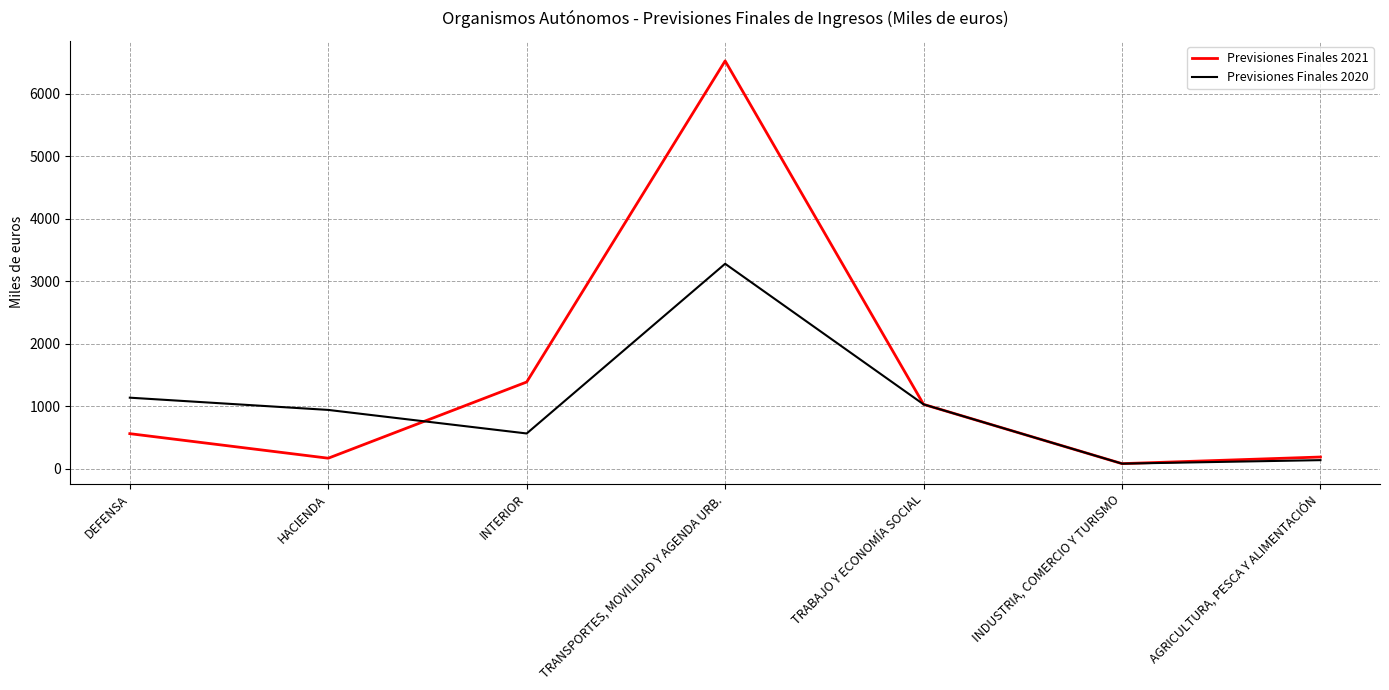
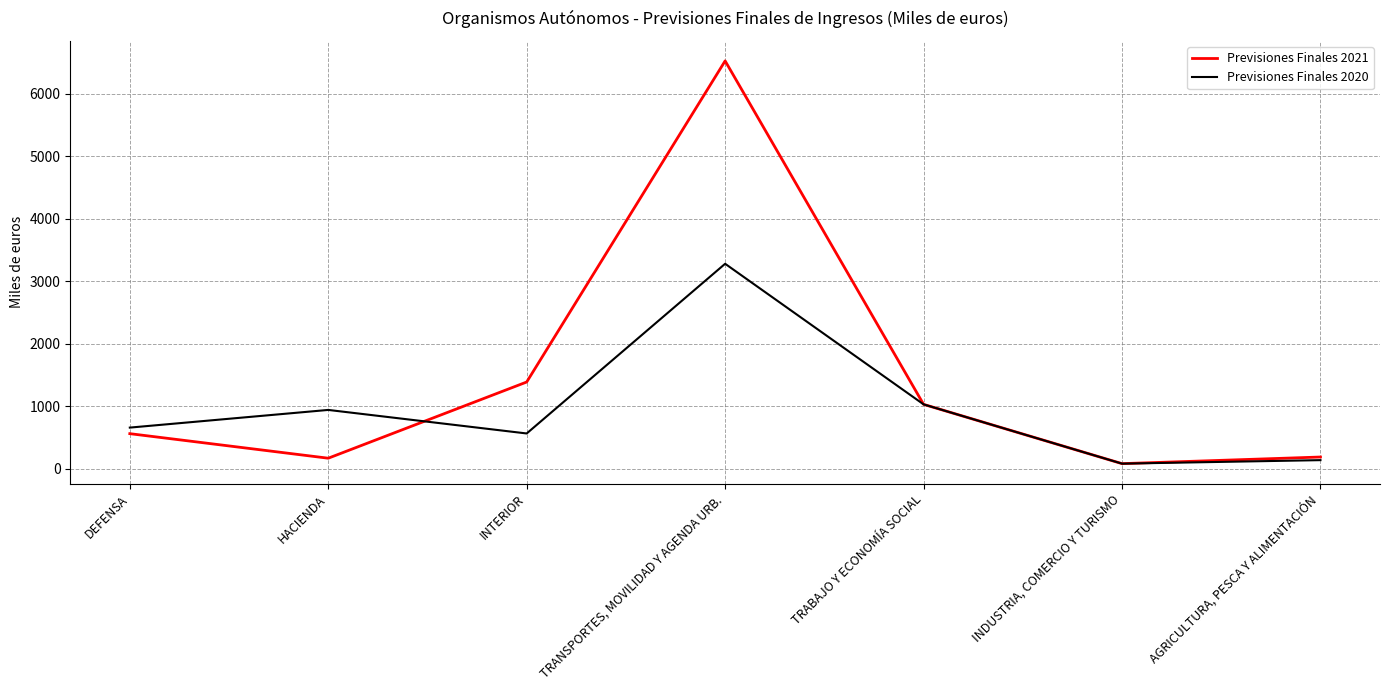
Previsiones Finales 2020, DEFENSA: 1100 -> 700
